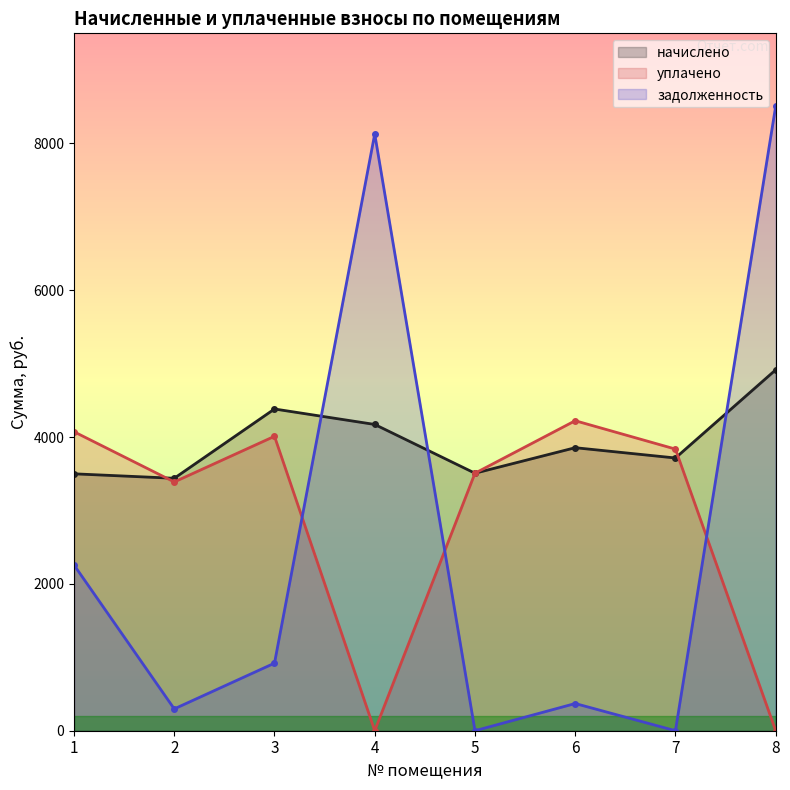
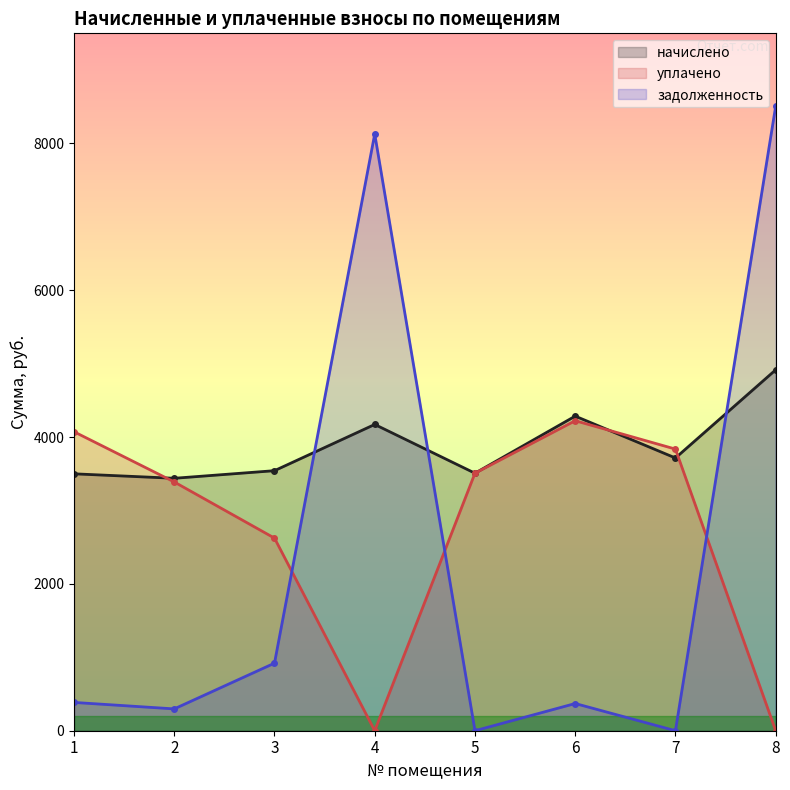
задолженность, 1: 2300 -> 400
начислено, 3: 4400 -> 3500
уплачено, 3: 4000 -> 2600
начислено, 6: 3900 -> 4300
